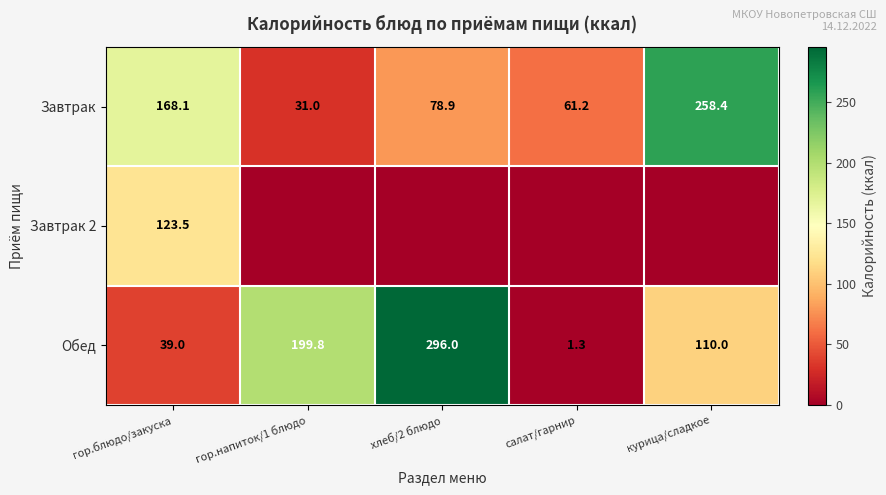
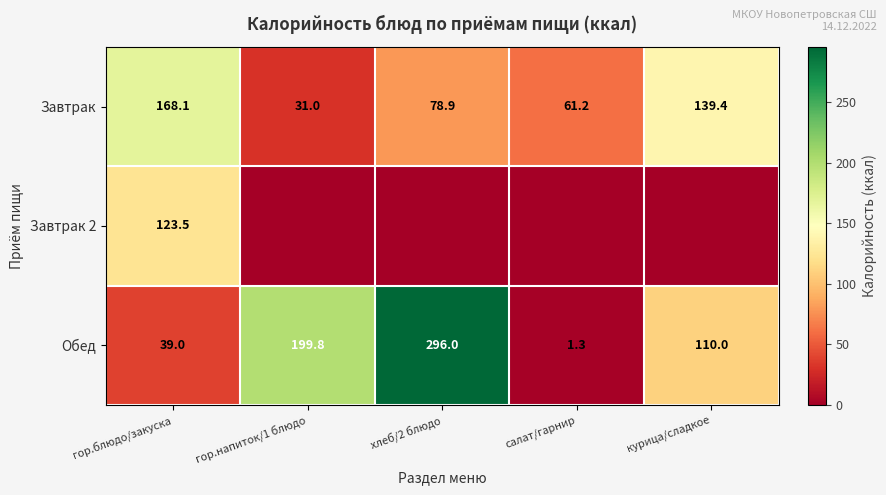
Завтрак, курица/сладкое: 258.4 -> 139.4
